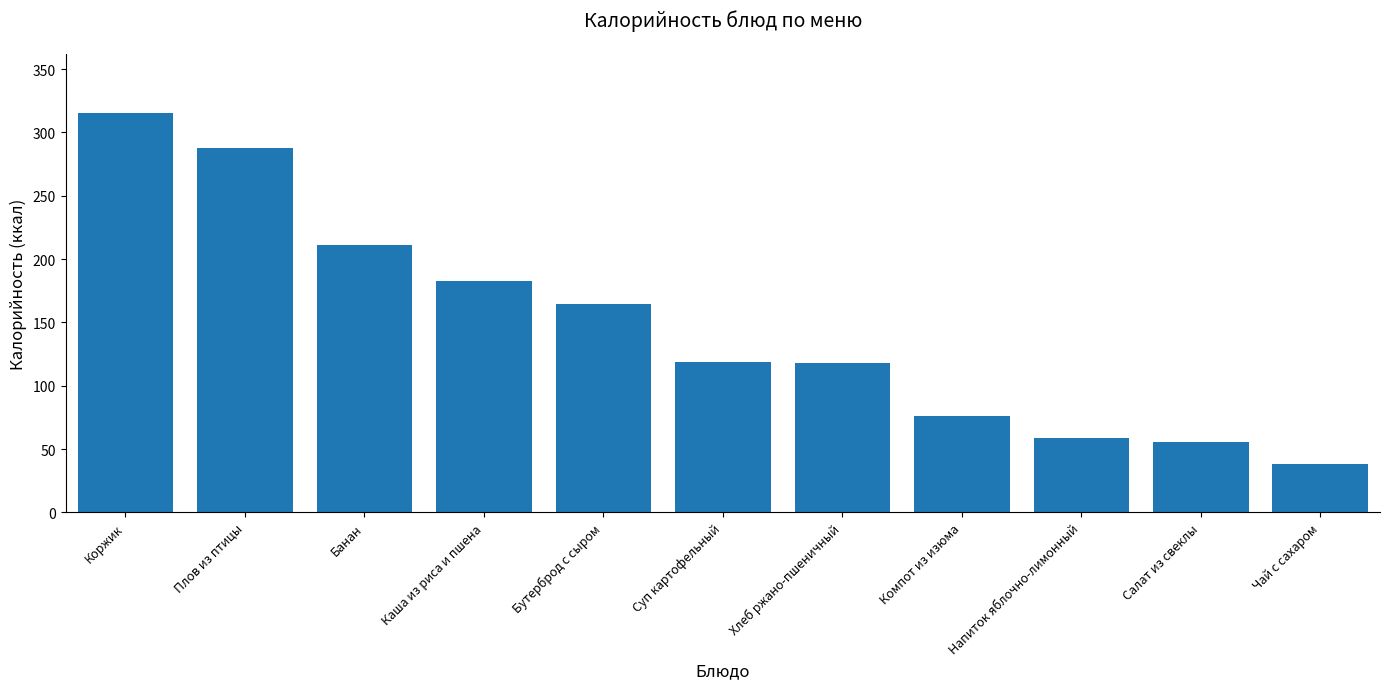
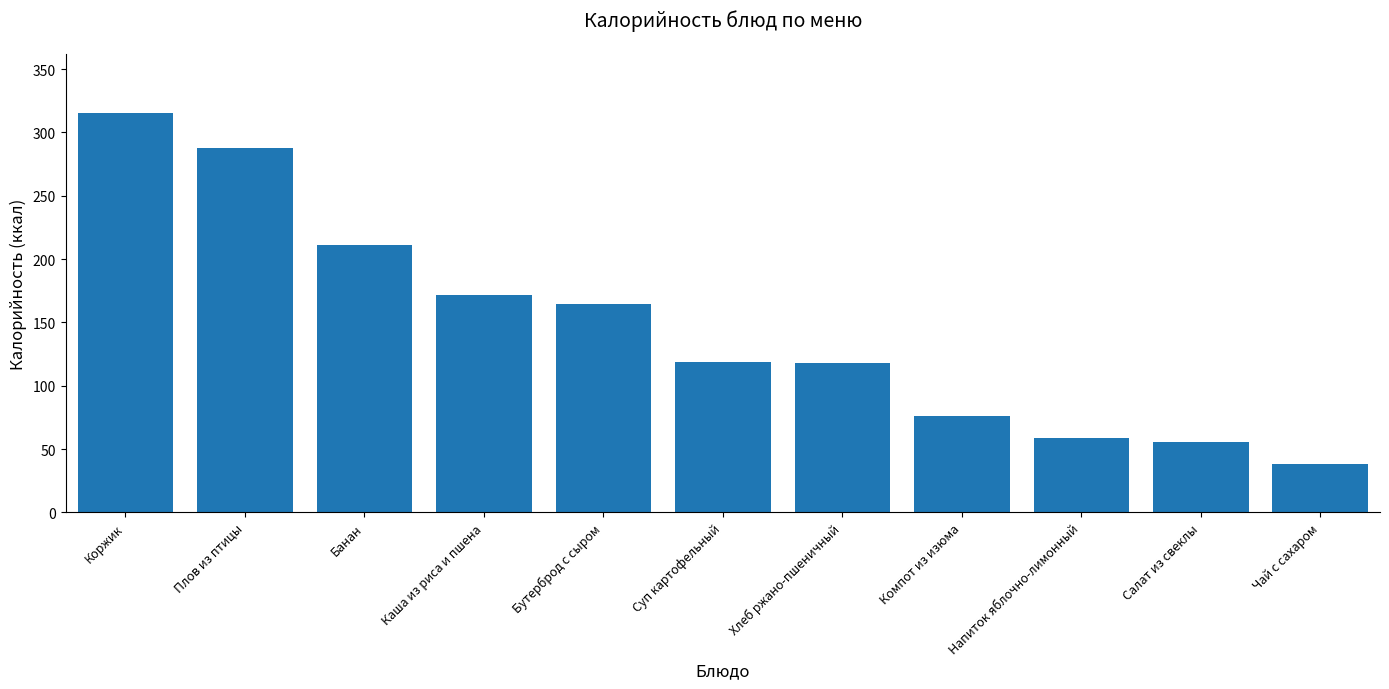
Каша из риса и пшена: 183 -> 172
